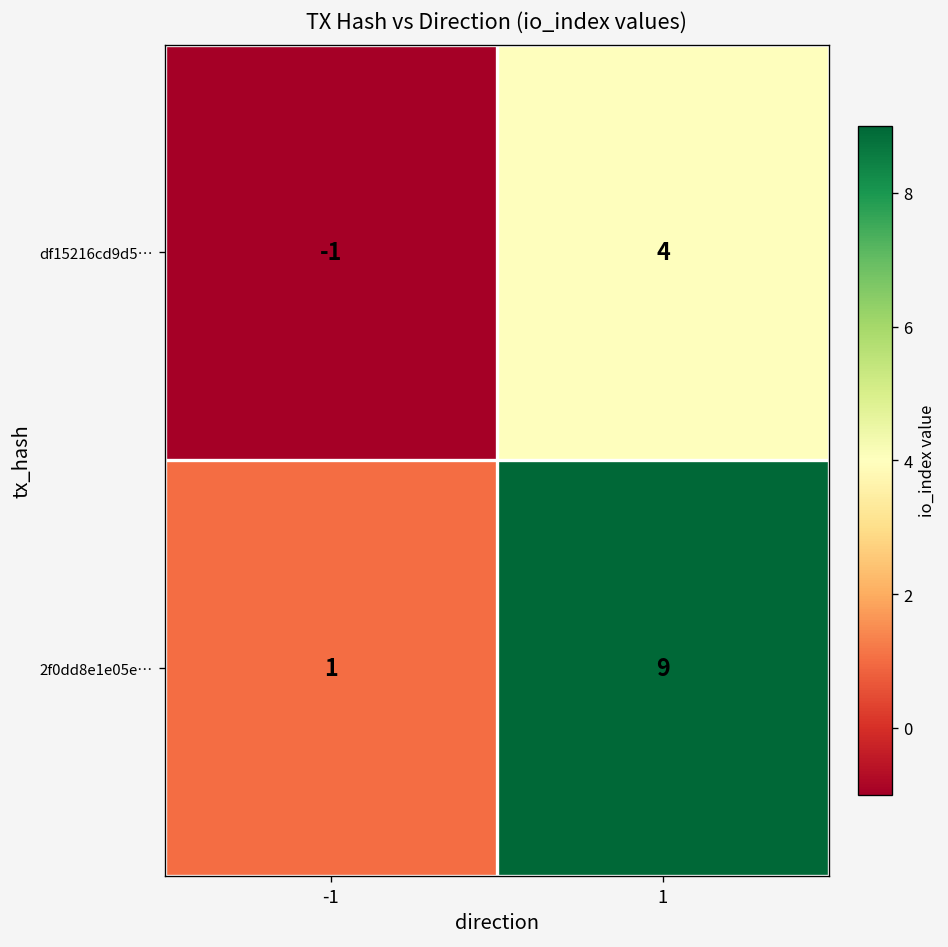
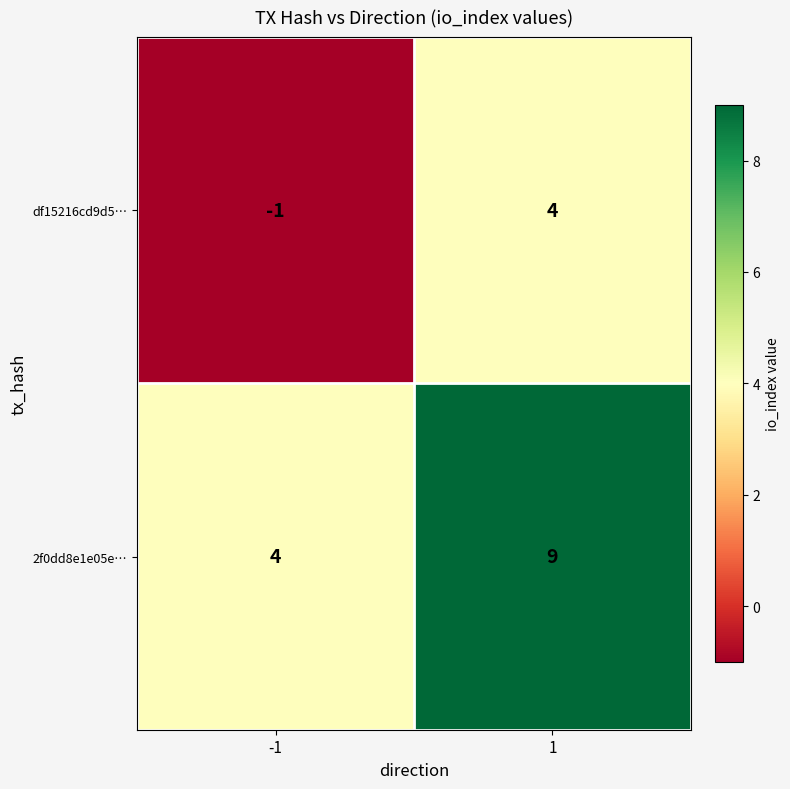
2f0dd8e1e05e…, -1: 1 -> 4
